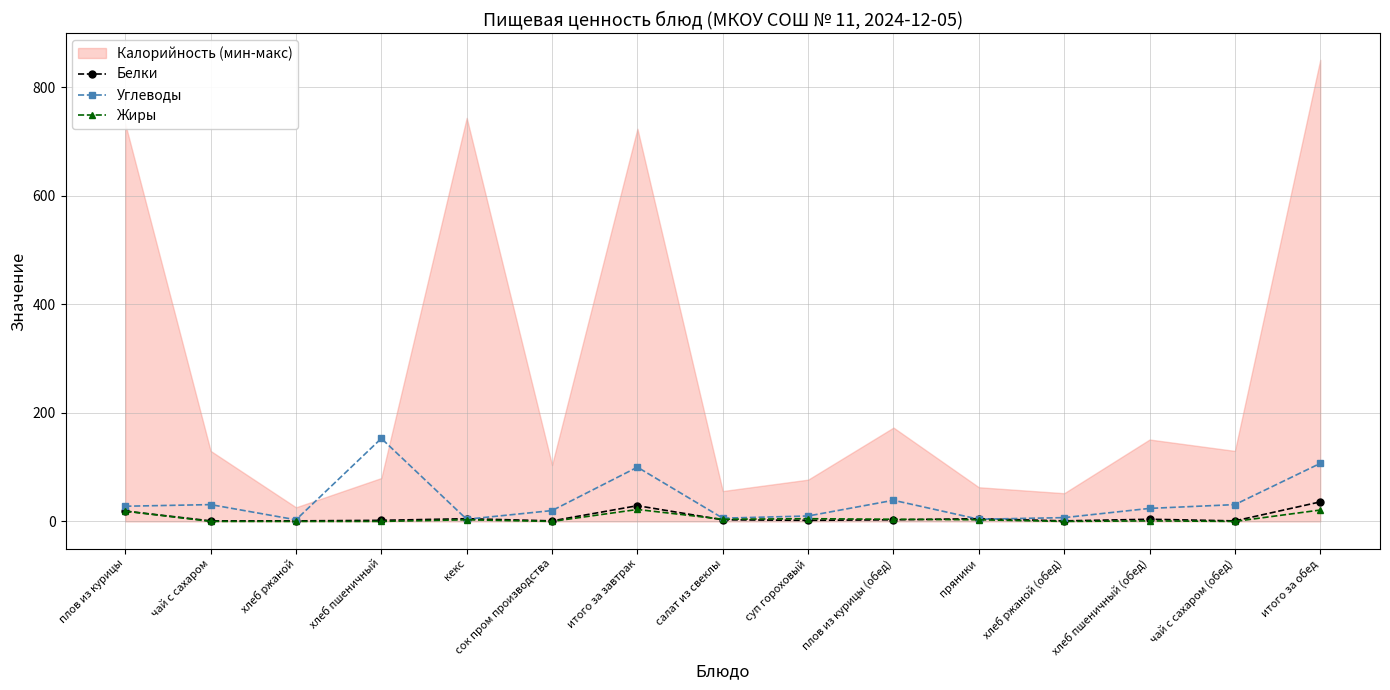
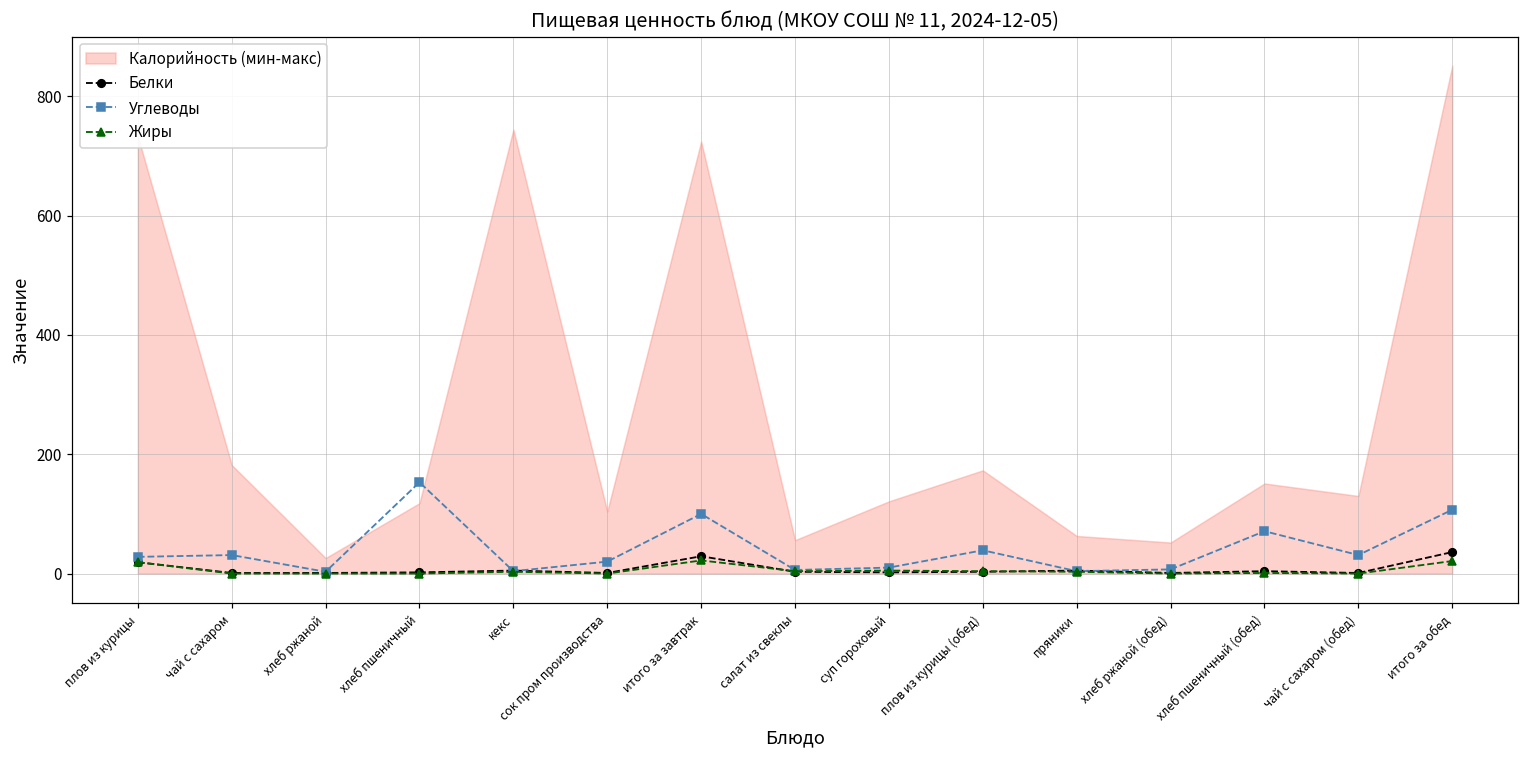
Калорийность (мин-макс), чай с сахаром: 130 -> 180
Калорийность (мин-макс), хлеб пшеничный: 80 -> 120
Калорийность (мин-макс), суп гороховый: 80 -> 120
Углеводы, хлеб пшеничный (обед): 20 -> 70
